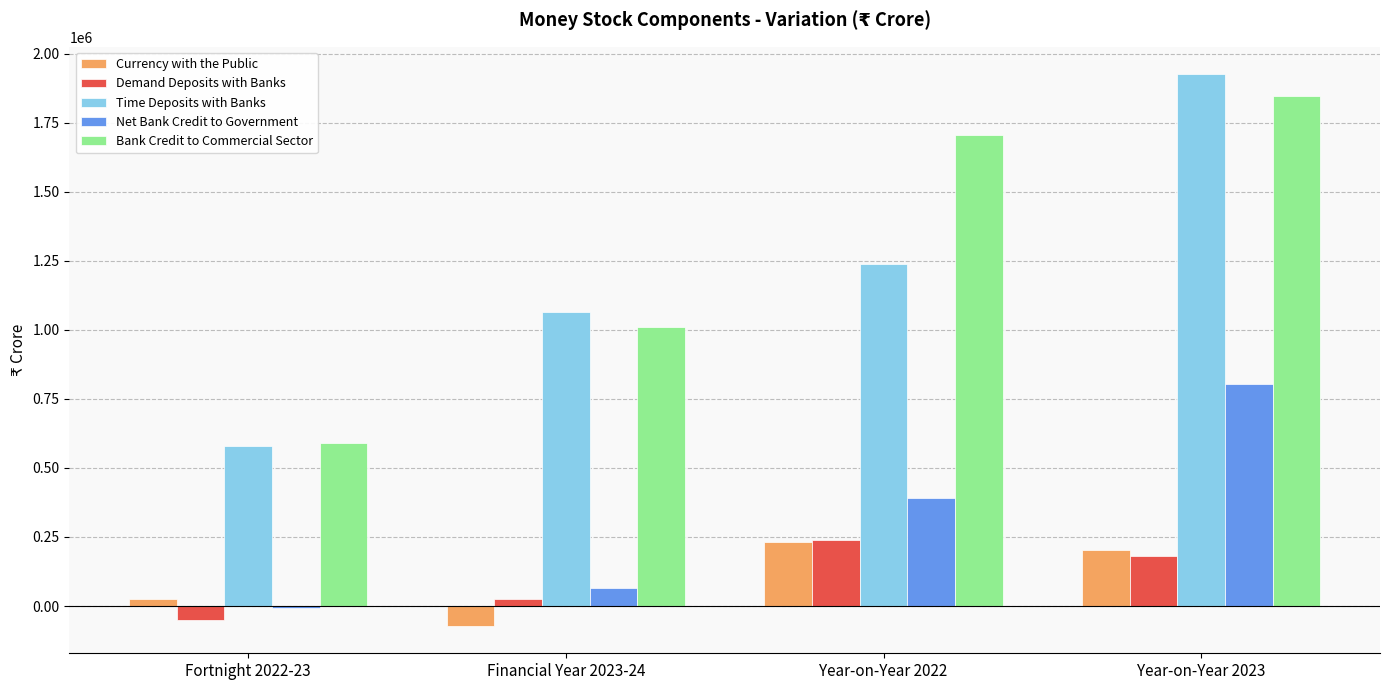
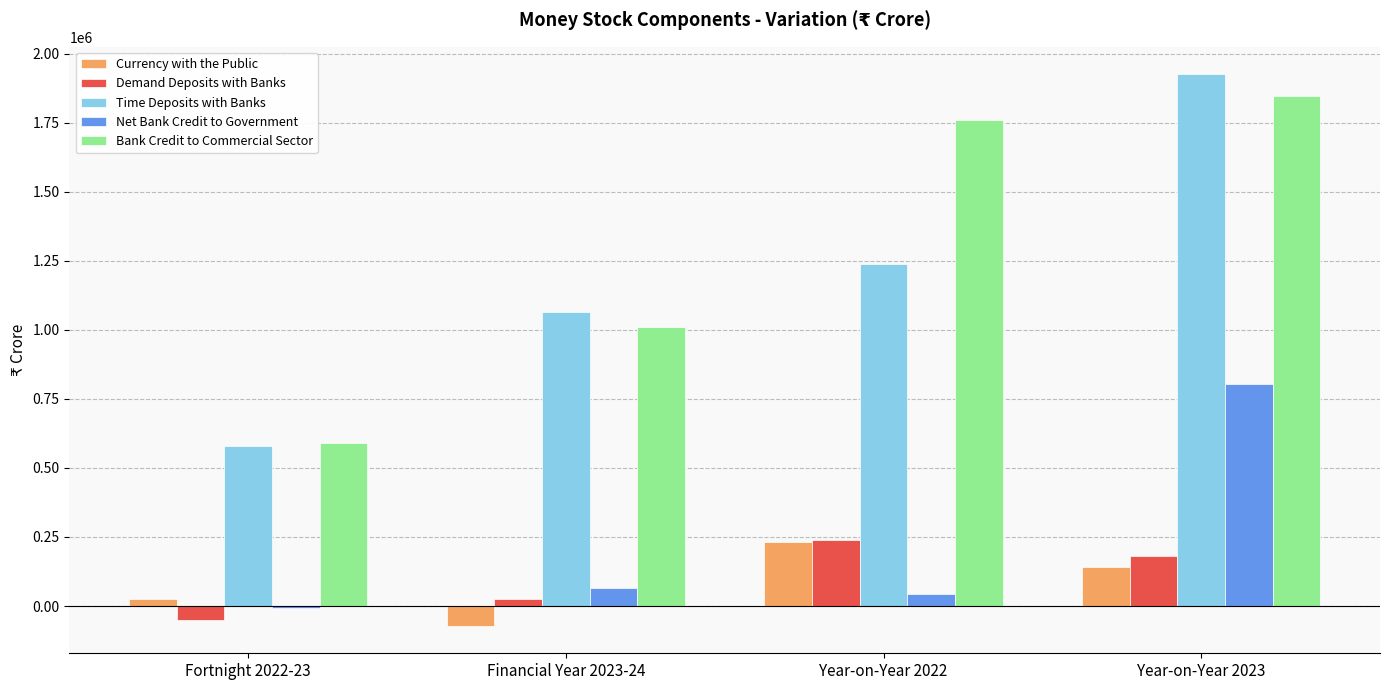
Net Bank Credit to Government, Year-on-Year 2022: 390000 -> 40000
Bank Credit to Commercial Sector, Year-on-Year 2022: 1710000 -> 1760000
Currency with the Public, Year-on-Year 2023: 200000 -> 140000
